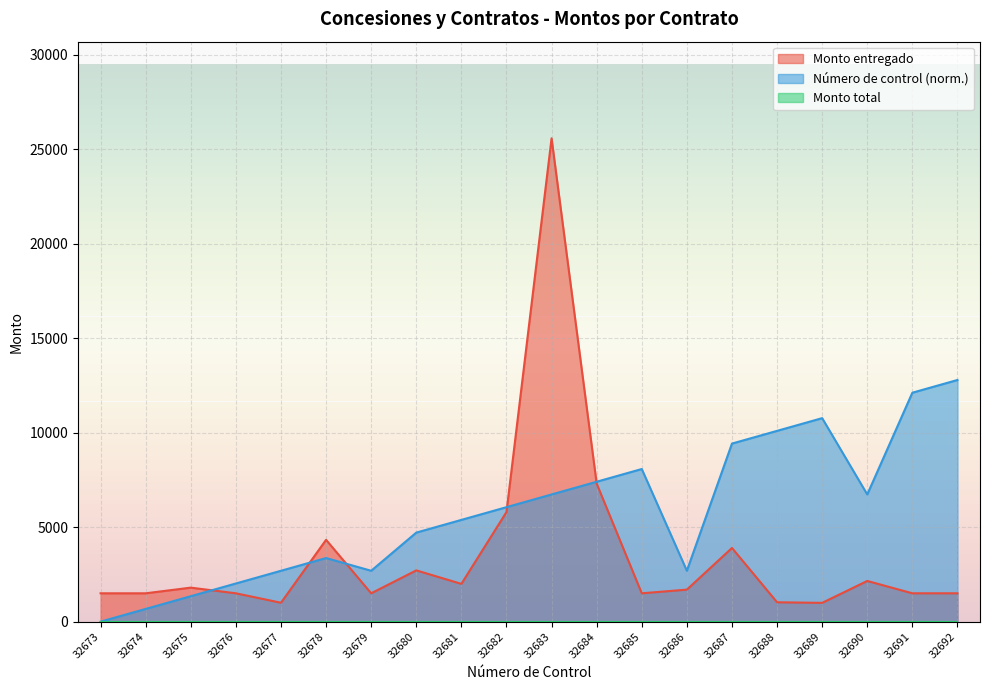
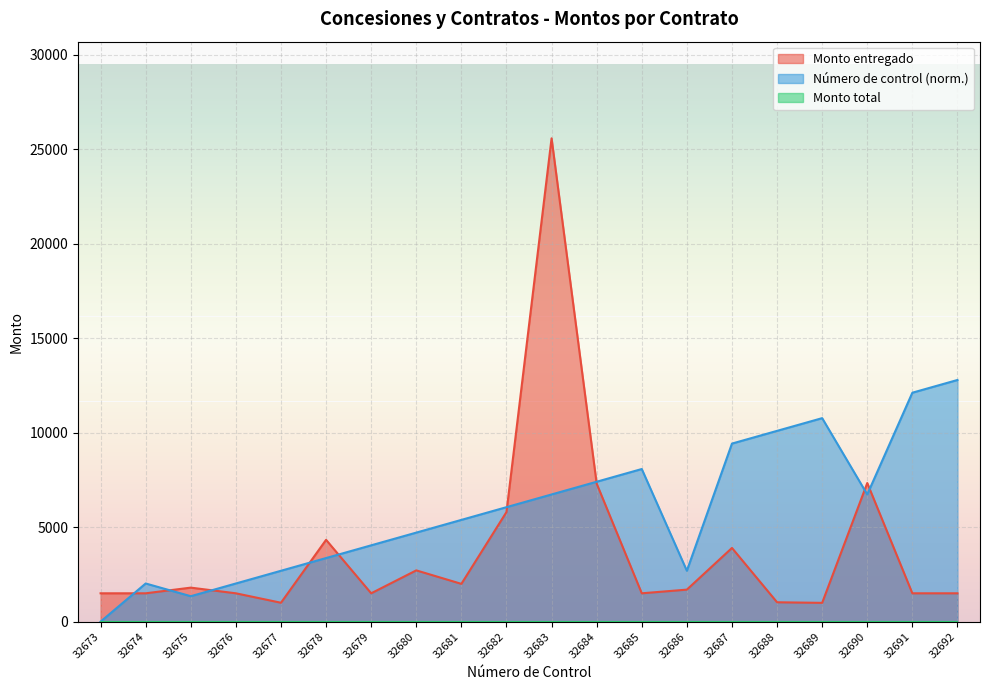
Número de control (norm.), 32674: 700 -> 2000
Número de control (norm.), 32679: 2700 -> 4000
Monto entregado, 32690: 2200 -> 7300
